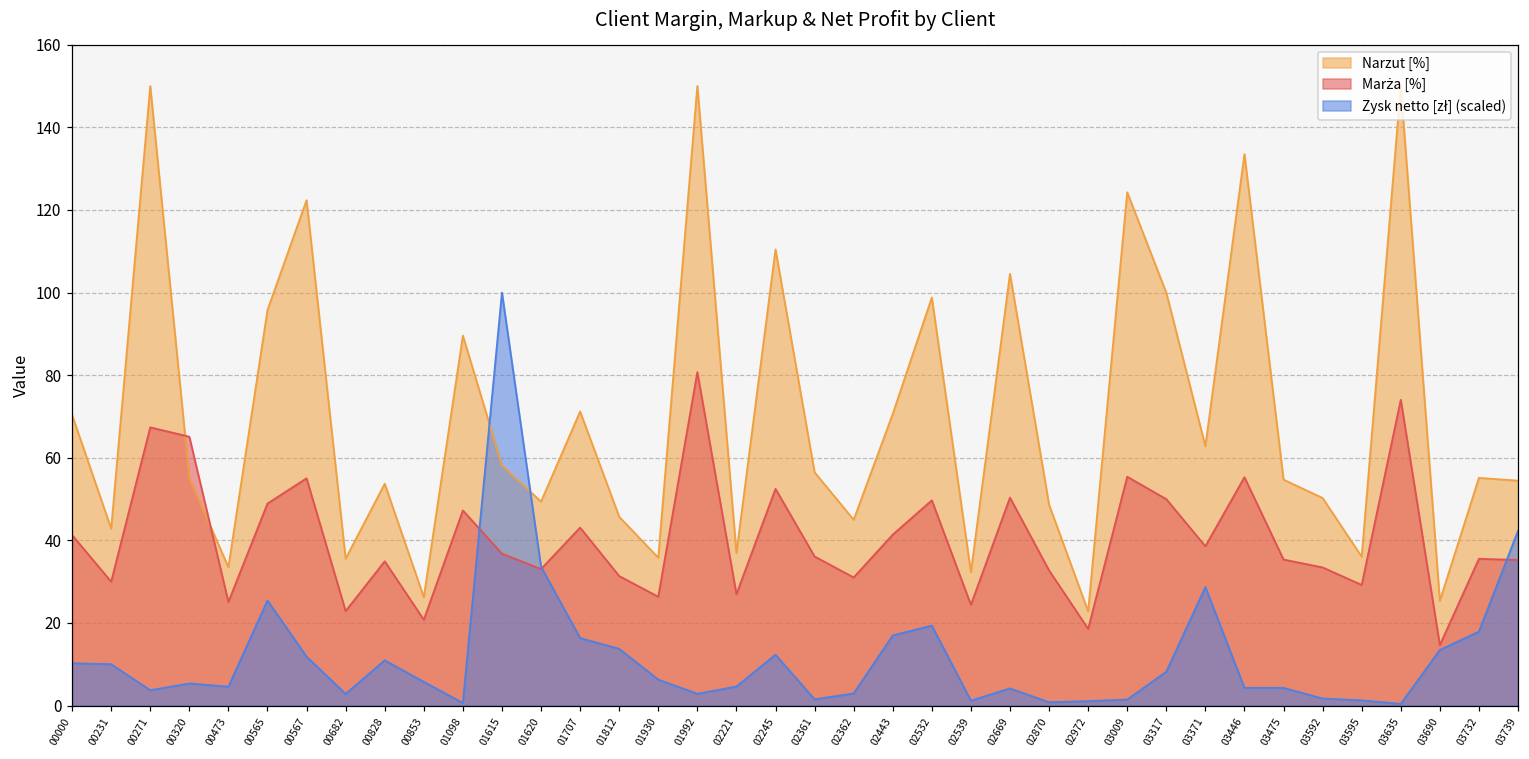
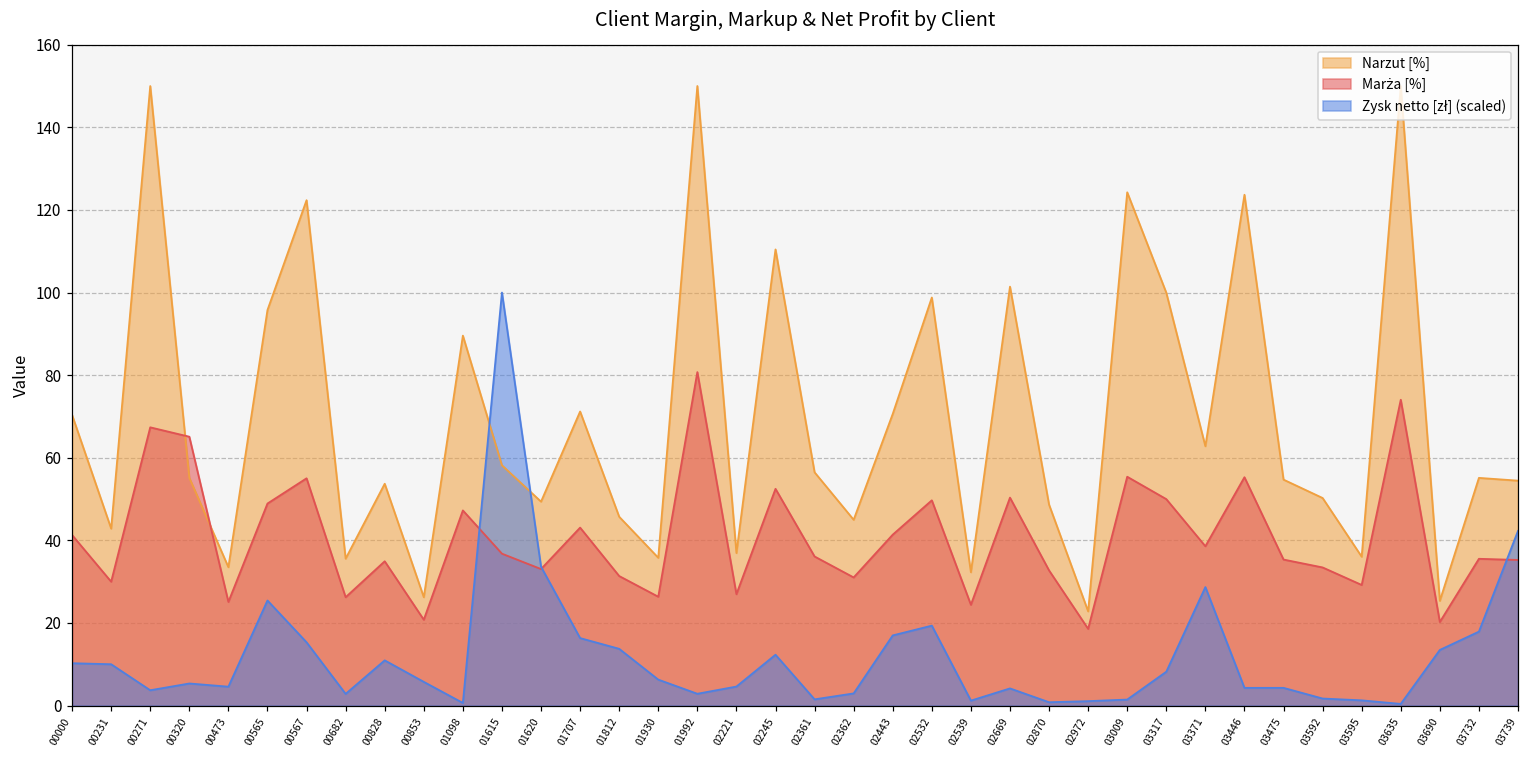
Zysk netto [zł] (scaled), 00567: 12 -> 15
Marża [%], 00682: 23 -> 26
Narzut [%], 02669: 105 -> 101
Narzut [%], 03446: 134 -> 124
Marża [%], 03690: 15 -> 20
